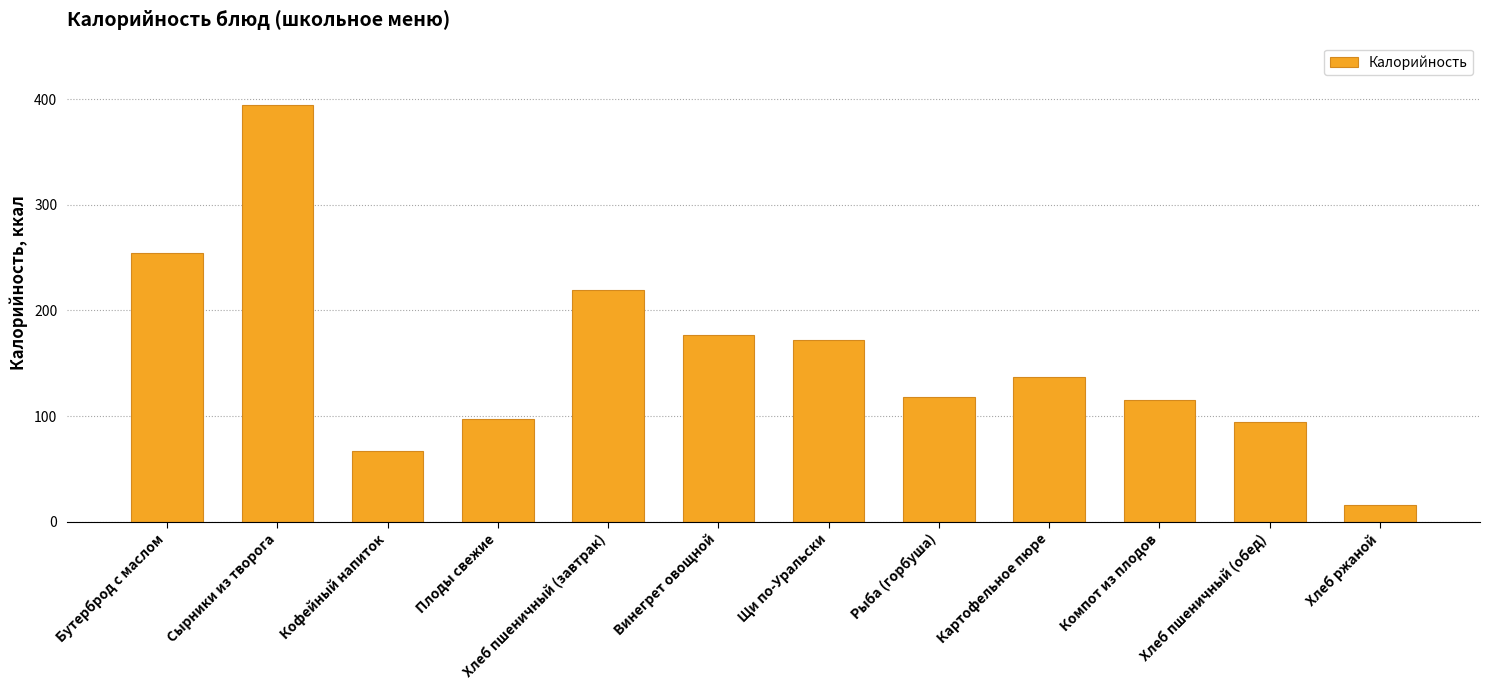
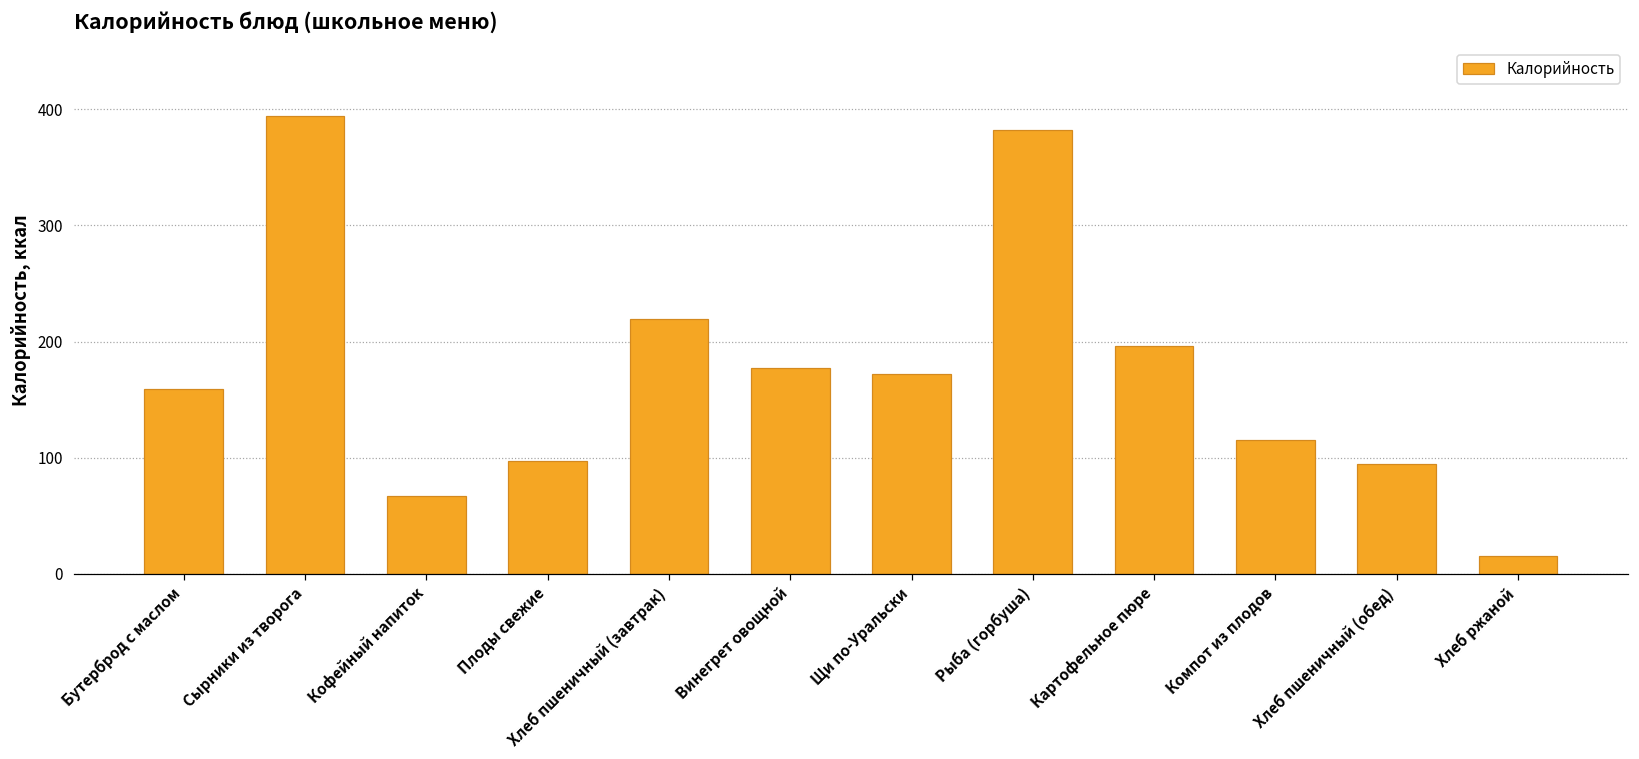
Бутерброд с маслом: 255 -> 159
Рыба (горбуша): 118 -> 382
Картофельное пюре: 137 -> 196
